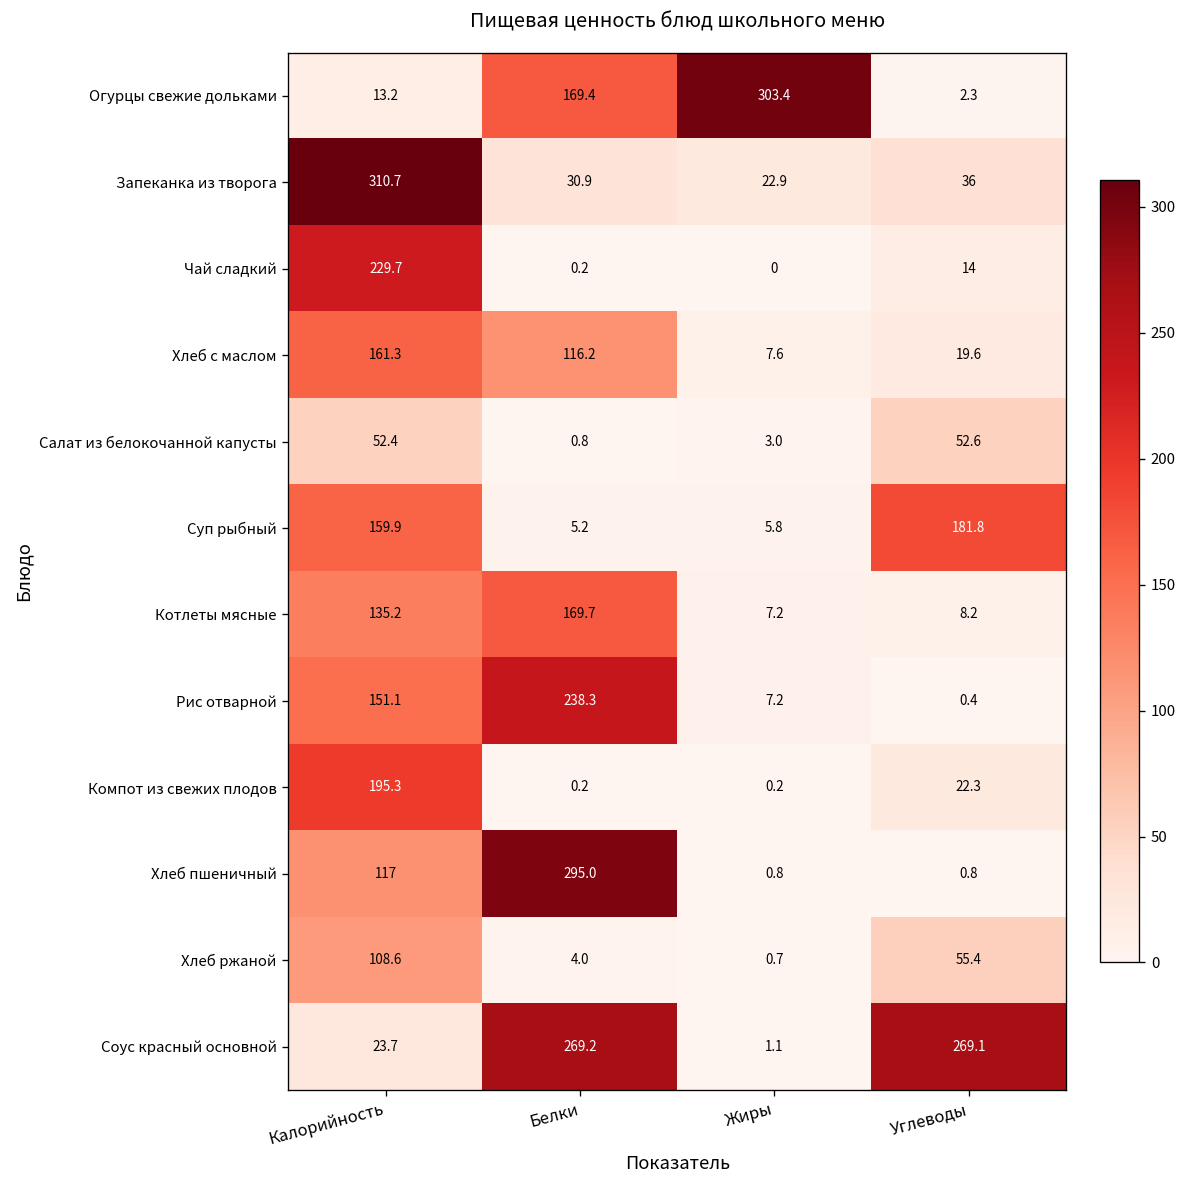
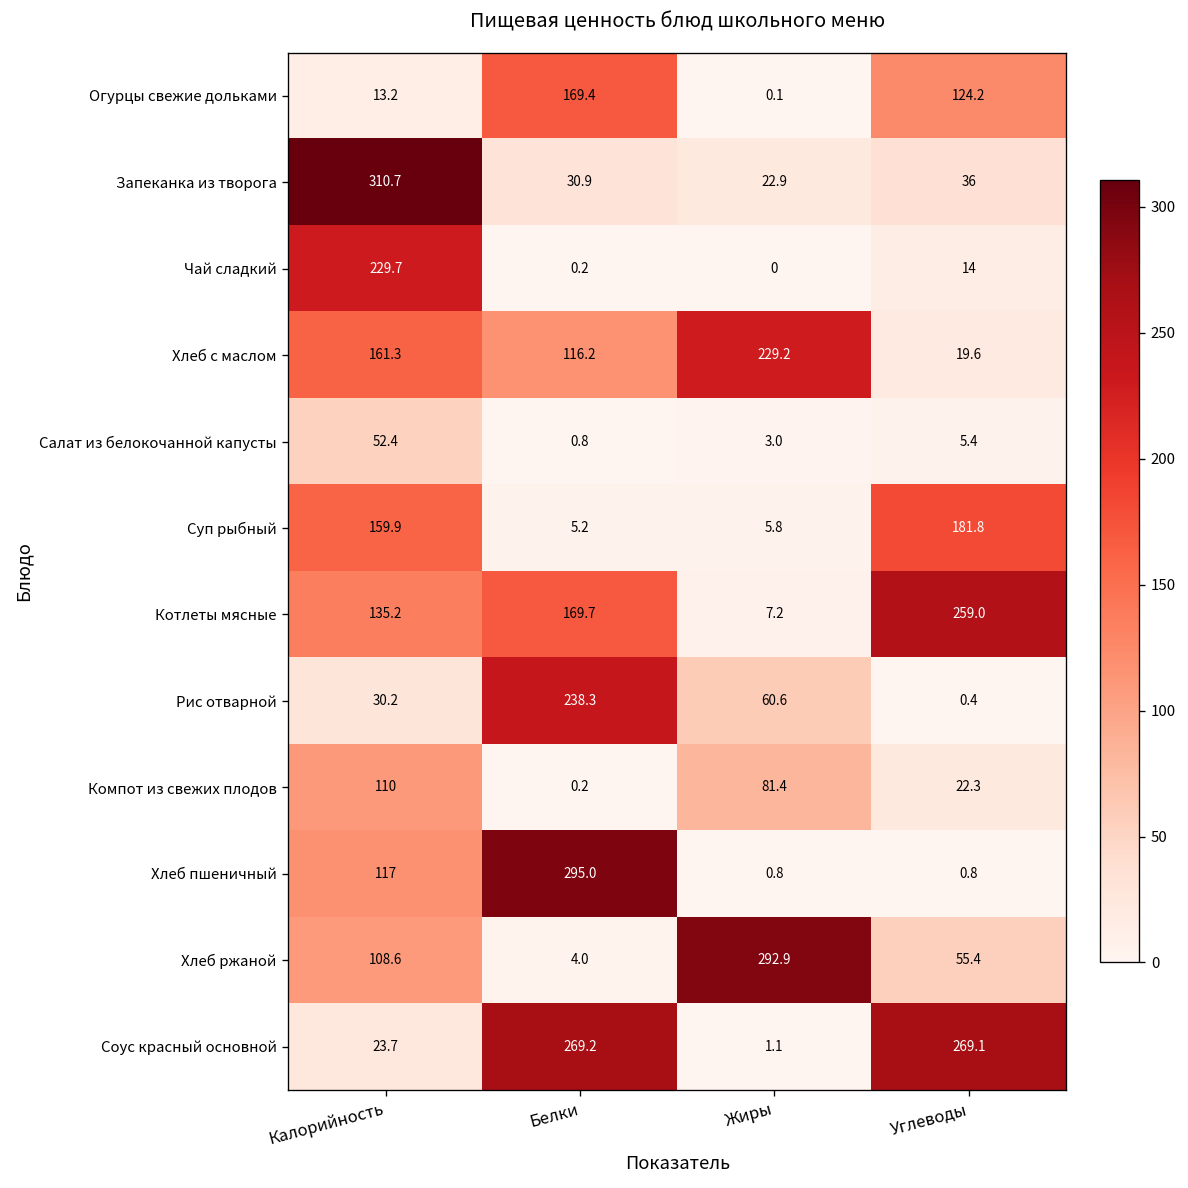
Огурцы свежие дольками, Жиры: 303.4 -> 0.1
Огурцы свежие дольками, Углеводы: 2.3 -> 124.2
Хлеб с маслом, Жиры: 7.6 -> 229.2
Салат из белокочанной капусты, Углеводы: 52.6 -> 5.4
Котлеты мясные, Углеводы: 8.2 -> 259.0
Рис отварной, Калорийность: 151.1 -> 30.2
Рис отварной, Жиры: 7.2 -> 60.6
Компот из свежих плодов, Калорийность: 195.3 -> 110
Компот из свежих плодов, Жиры: 0.2 -> 81.4
Хлеб ржаной, Жиры: 0.7 -> 292.9
